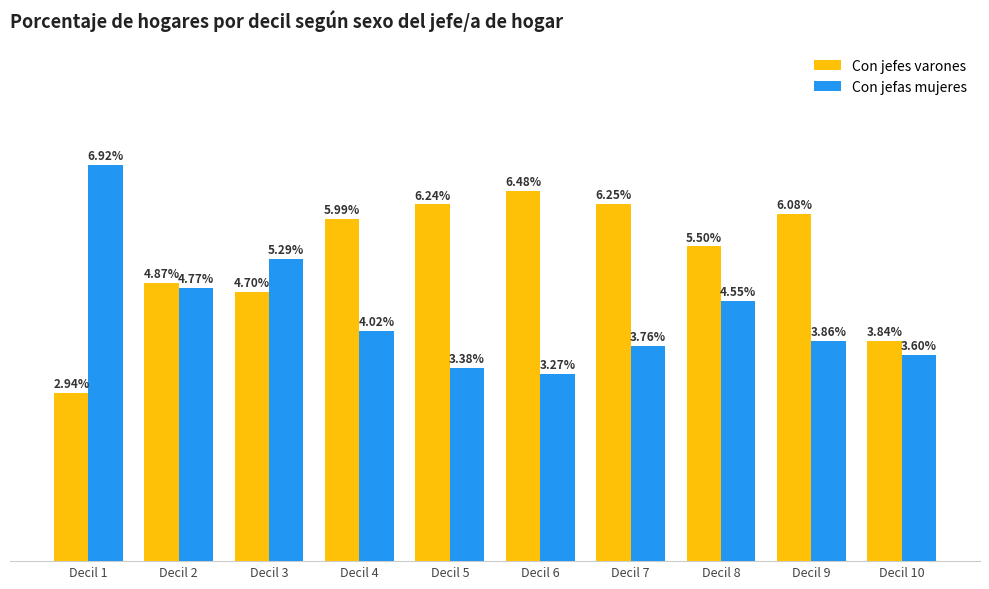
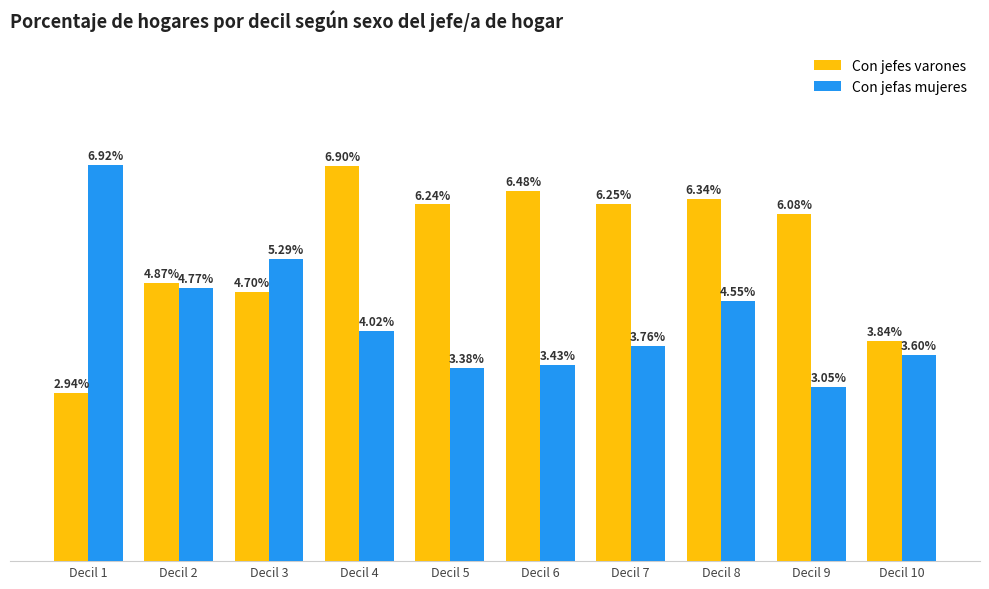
Con jefes varones, Decil 4: 5.99% -> 6.90%
Con jefas mujeres, Decil 6: 3.27% -> 3.43%
Con jefes varones, Decil 8: 5.50% -> 6.34%
Con jefas mujeres, Decil 9: 3.86% -> 3.05%
